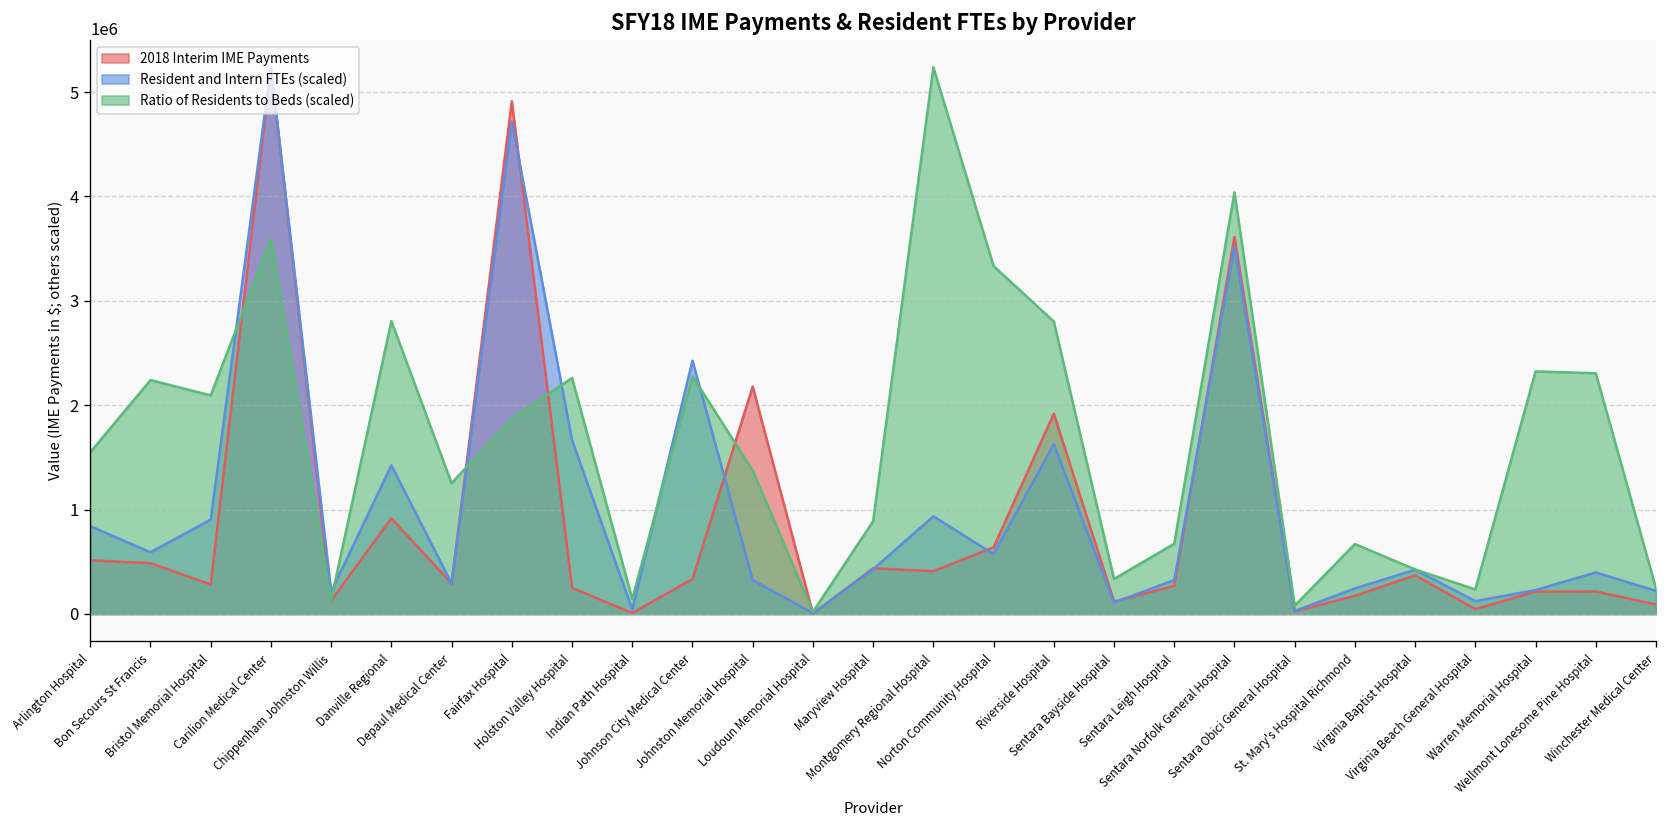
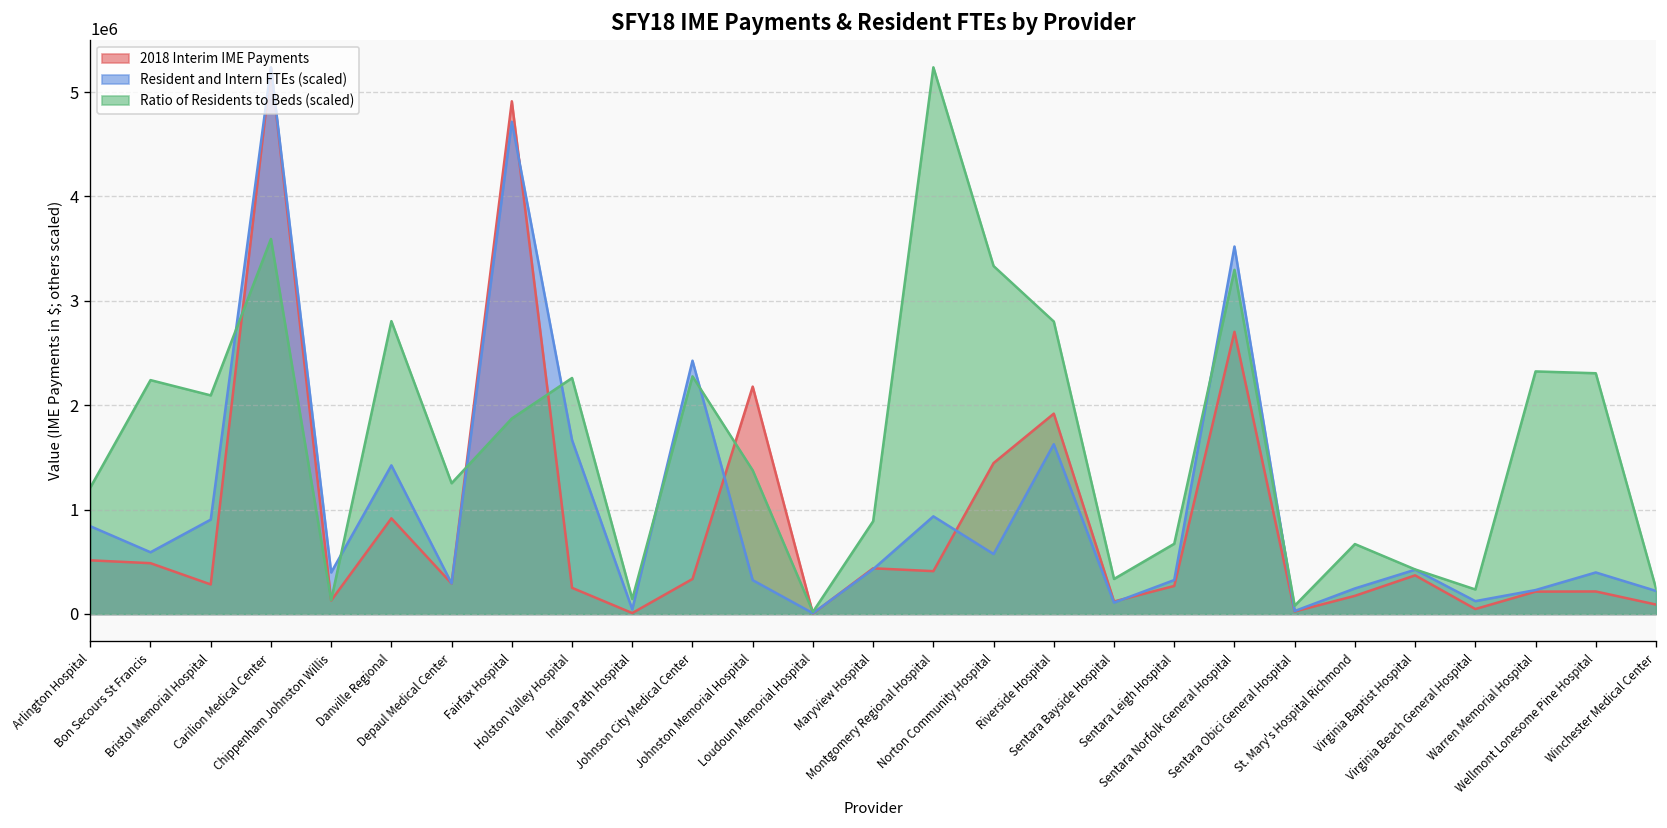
Ratio of Residents to Beds (scaled), Arlington Hospital: 1500000 -> 1200000
Resident and Intern FTEs (scaled), Chippenham Johnston Willis: 200000 -> 400000
2018 Interim IME Payments, Norton Community Hospital: 600000 -> 1400000
2018 Interim IME Payments, Sentara Norfolk General Hospital: 3600000 -> 2700000
Ratio of Residents to Beds (scaled), Sentara Norfolk General Hospital: 4000000 -> 3300000
